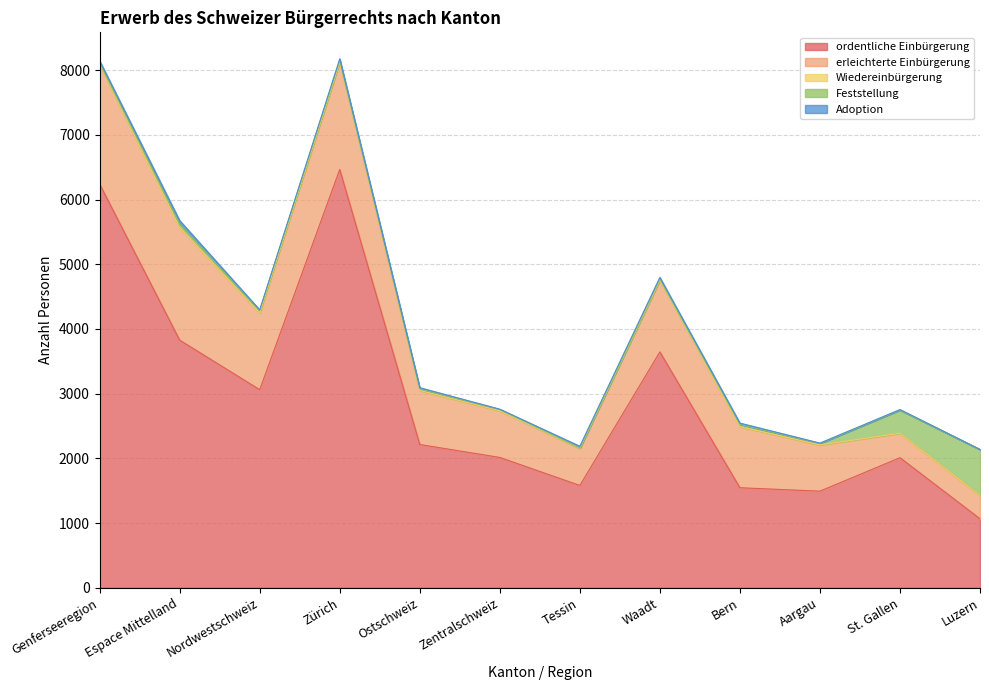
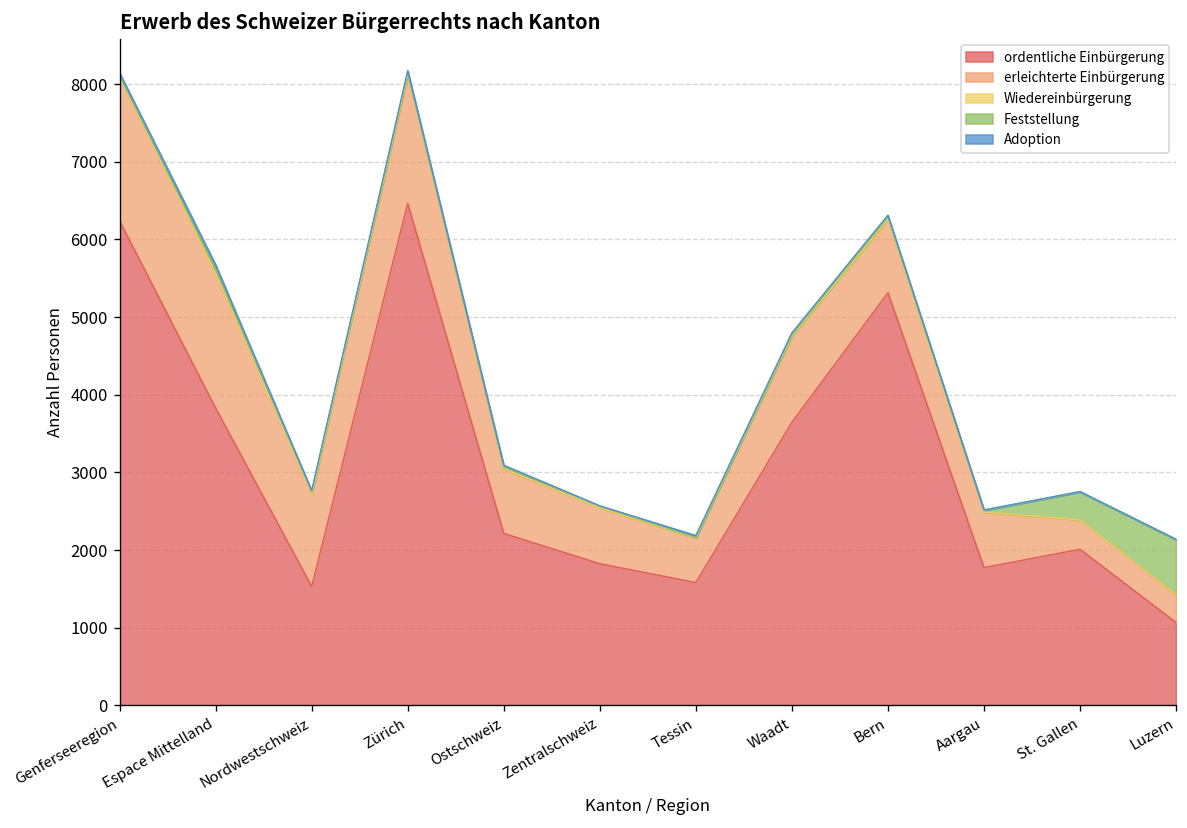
ordentliche Einbürgerung, Nordwestschweiz: 3100 -> 1500
ordentliche Einbürgerung, Zentralschweiz: 2000 -> 1800
ordentliche Einbürgerung, Bern: 1500 -> 5300
ordentliche Einbürgerung, Aargau: 1500 -> 1800
